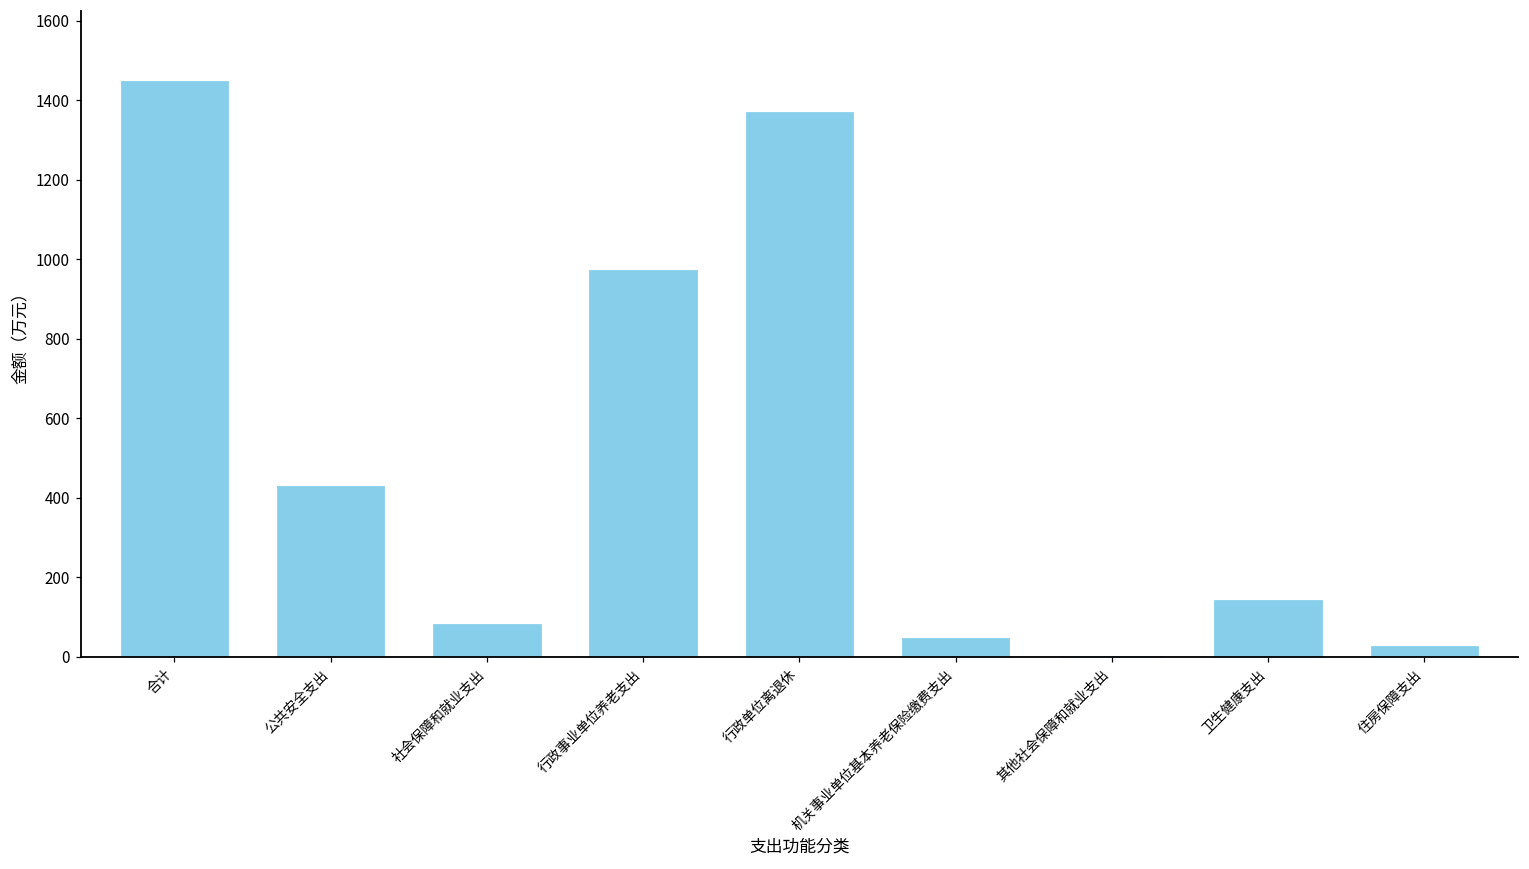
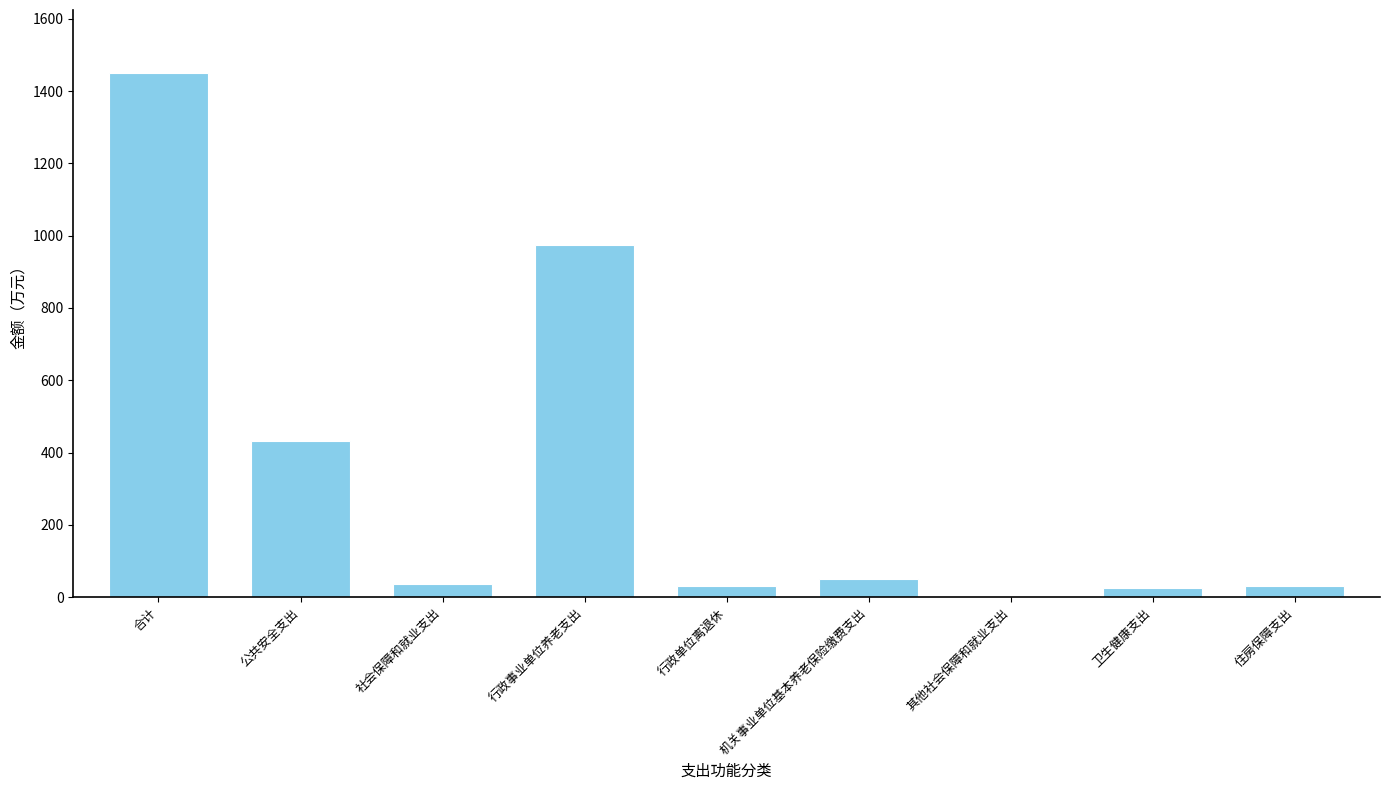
社会保障和就业支出: 80 -> 40
行政单位离退休: 1370 -> 30
卫生健康支出: 140 -> 20
